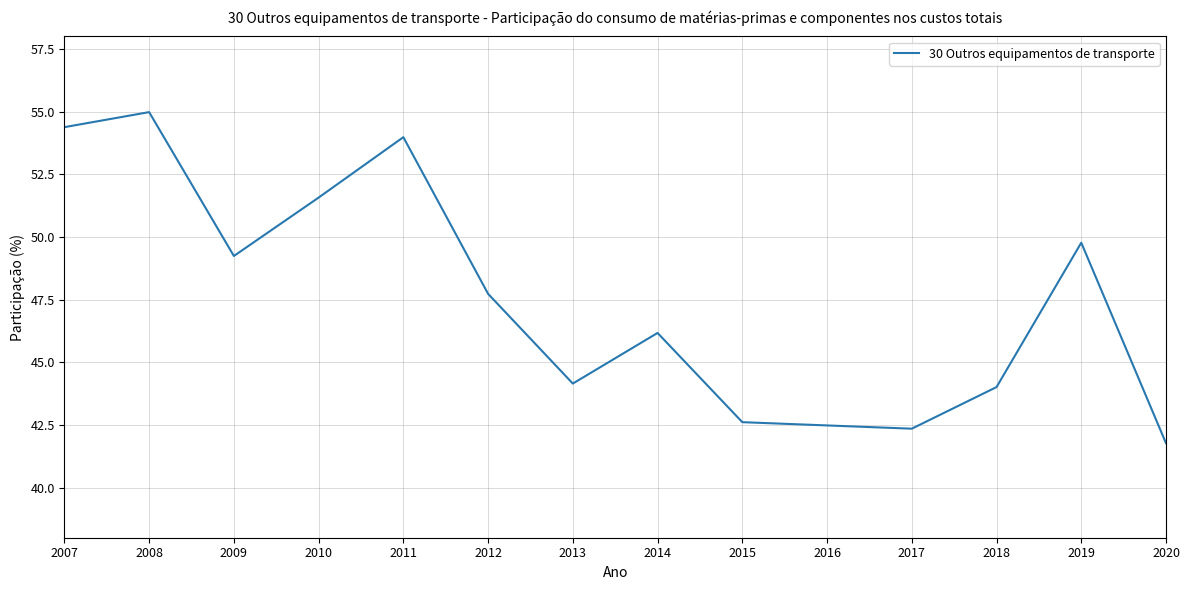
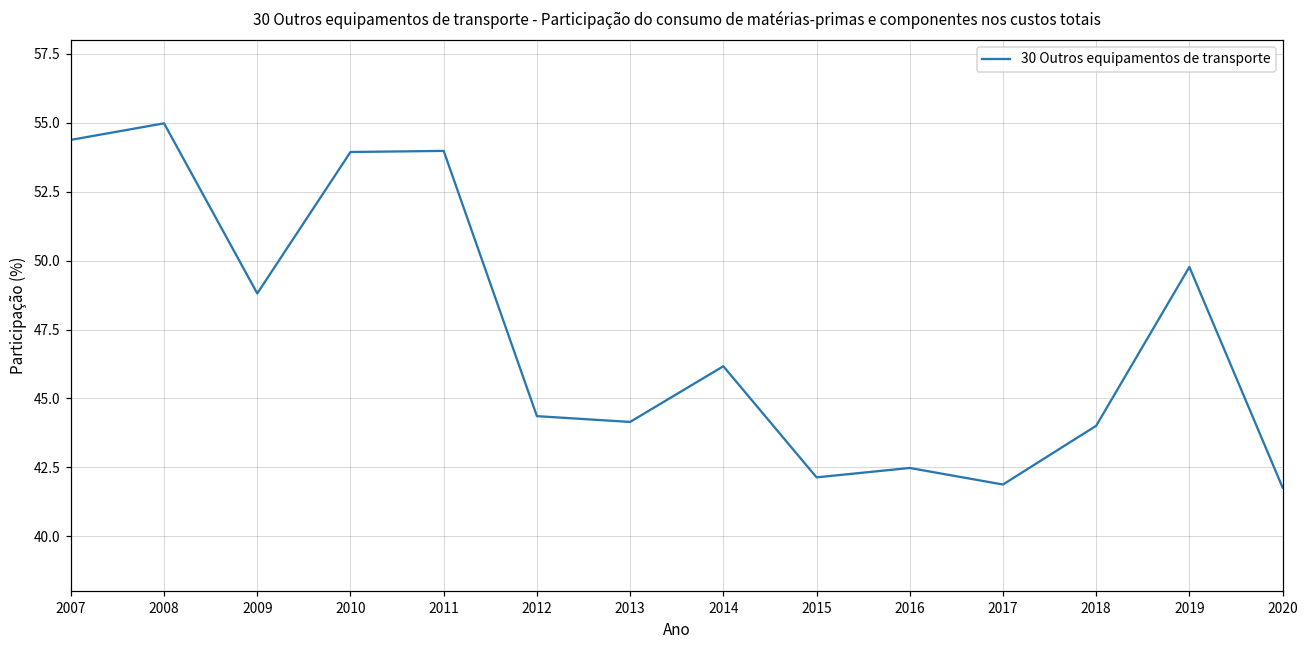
2009: 49.2 -> 48.8
2010: 51.6 -> 53.9
2012: 47.7 -> 44.4
2015: 42.6 -> 42.1
2017: 42.4 -> 41.9
